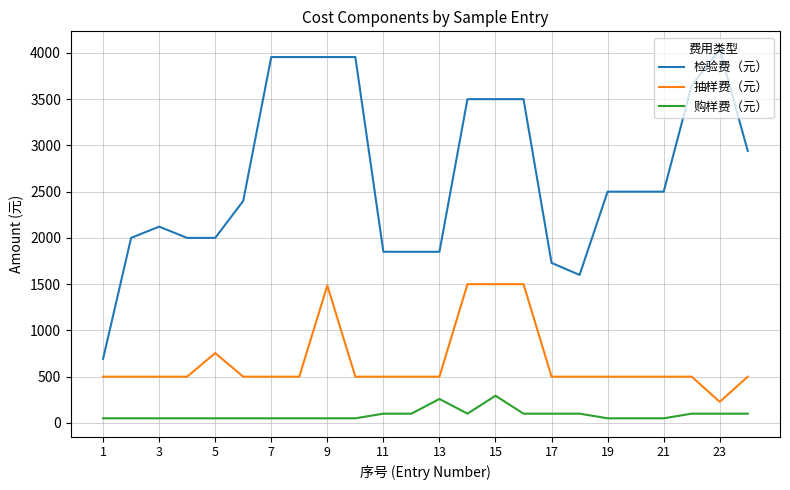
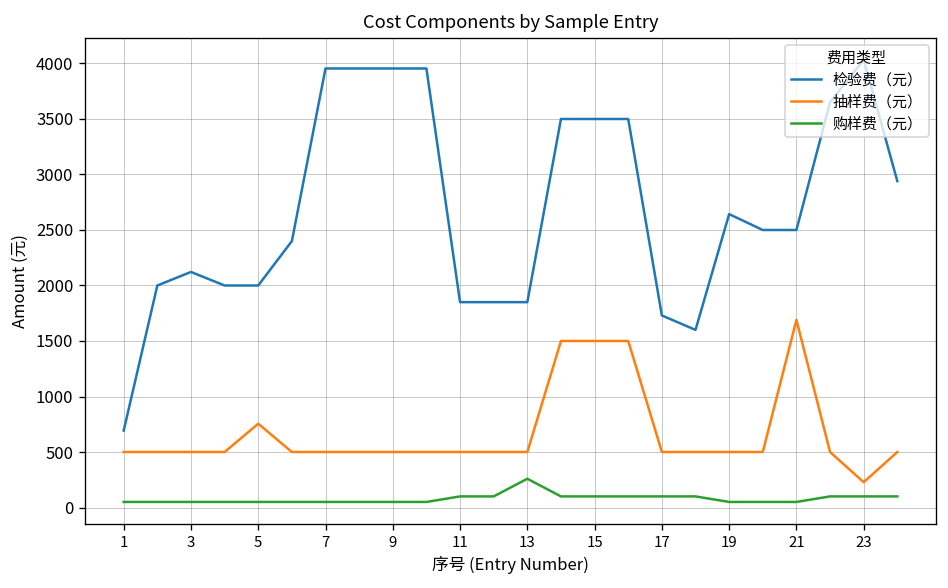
抽样费（元）, 9: 1500 -> 500
购样费（元）, 15: 300 -> 100
检验费（元）, 19: 2500 -> 2600
抽样费（元）, 21: 500 -> 1700
